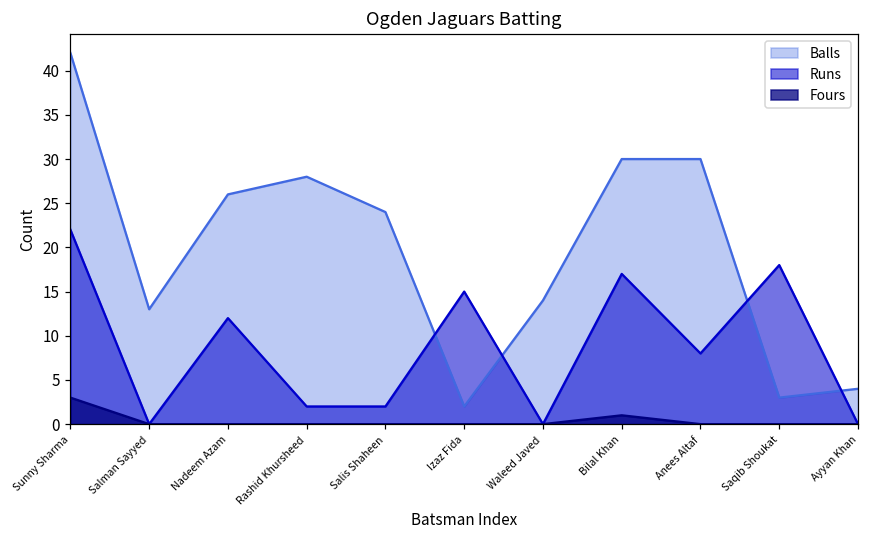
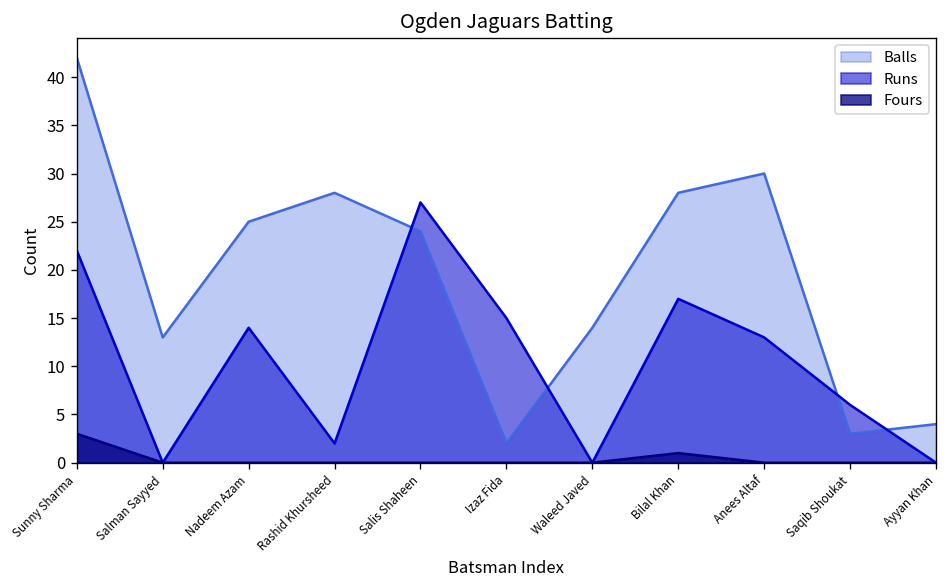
Balls, Nadeem Azam: 26 -> 25
Runs, Nadeem Azam: 12 -> 14
Runs, Salis Shaheen: 2 -> 27
Balls, Bilal Khan: 30 -> 28
Runs, Anees Altaf: 8 -> 13
Runs, Saqib Shoukat: 18 -> 6
